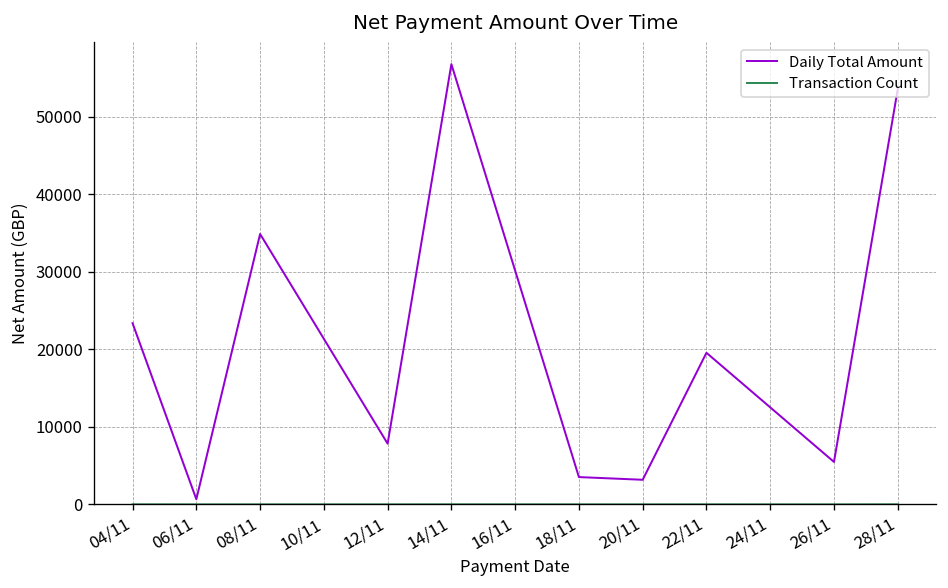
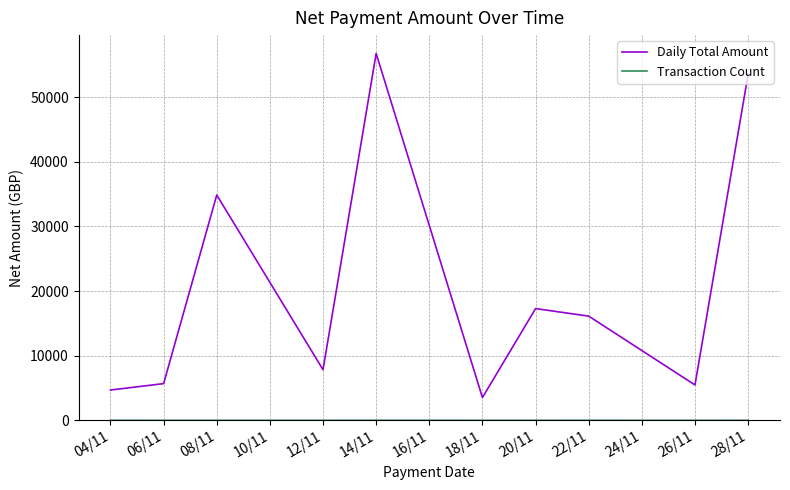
Daily Total Amount, 04/11: 23000 -> 5000
Daily Total Amount, 06/11: 1000 -> 6000
Daily Total Amount, 20/11: 3000 -> 17000
Daily Total Amount, 22/11: 20000 -> 16000
